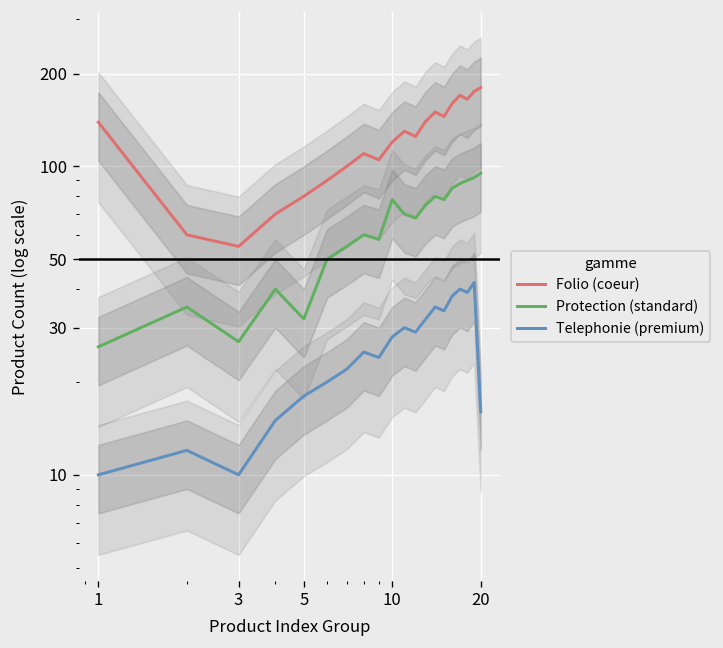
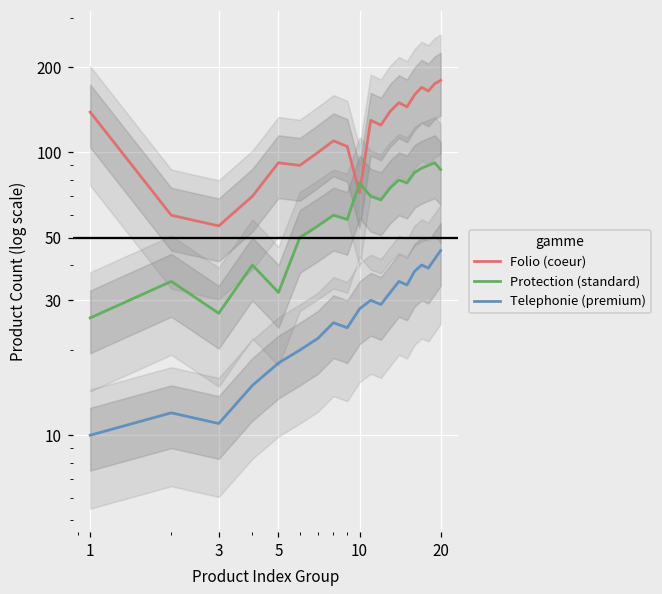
Telephonie (premium), 3: 10 -> 11
Folio (coeur), 5: 80 -> 92
Folio (coeur), 10: 120 -> 72
Protection (standard), 20: 95 -> 87
Telephonie (premium), 20: 16 -> 45
